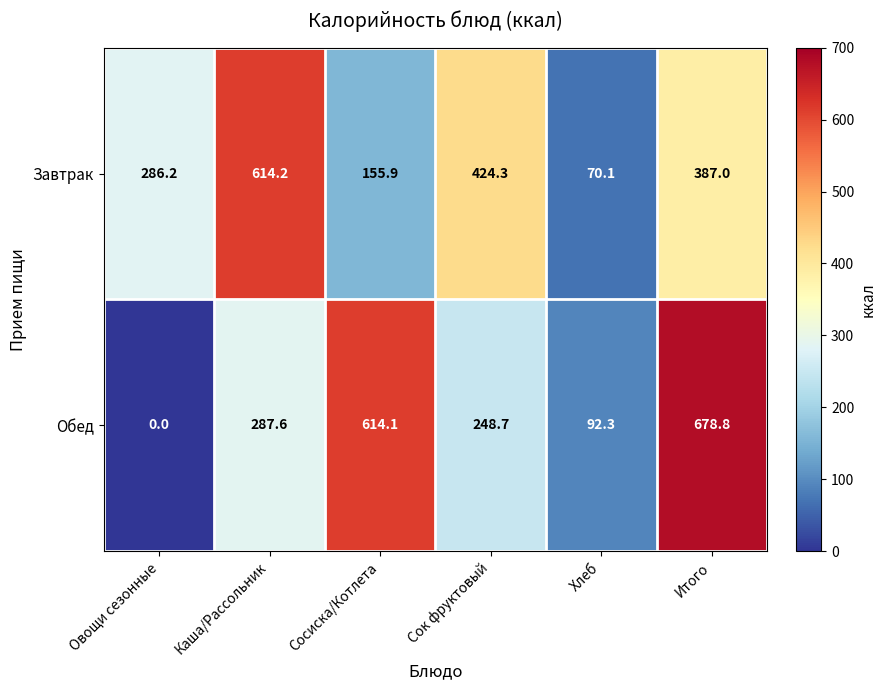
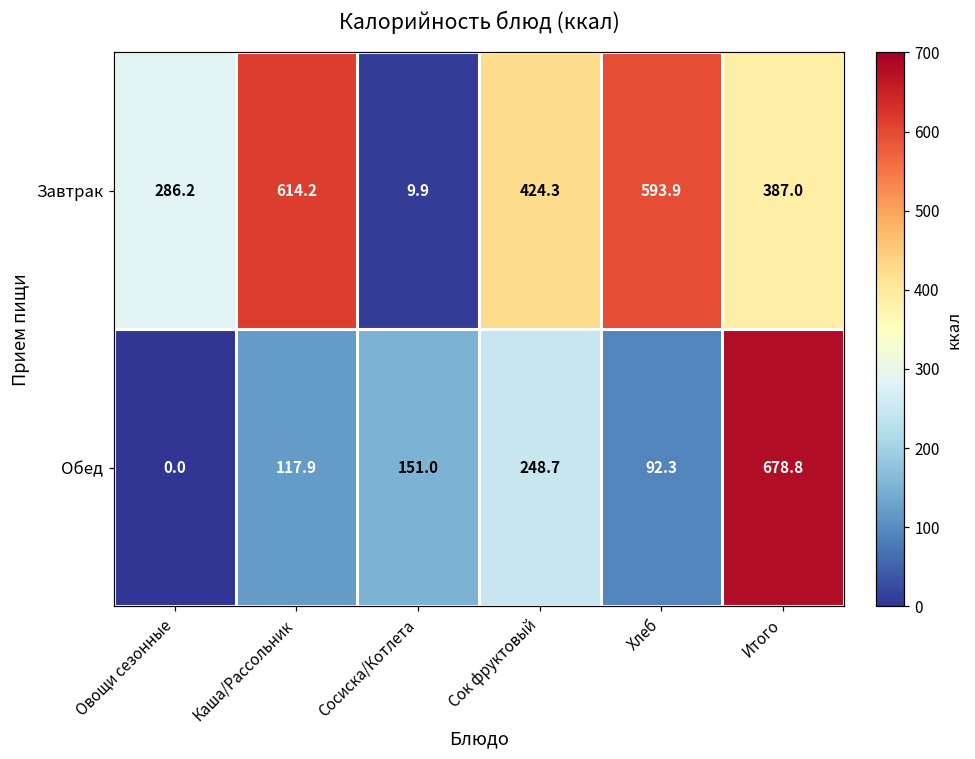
Завтрак, Сосиска/Котлета: 155.9 -> 9.9
Завтрак, Хлеб: 70.1 -> 593.9
Обед, Каша/Рассольник: 287.6 -> 117.9
Обед, Сосиска/Котлета: 614.1 -> 151.0
